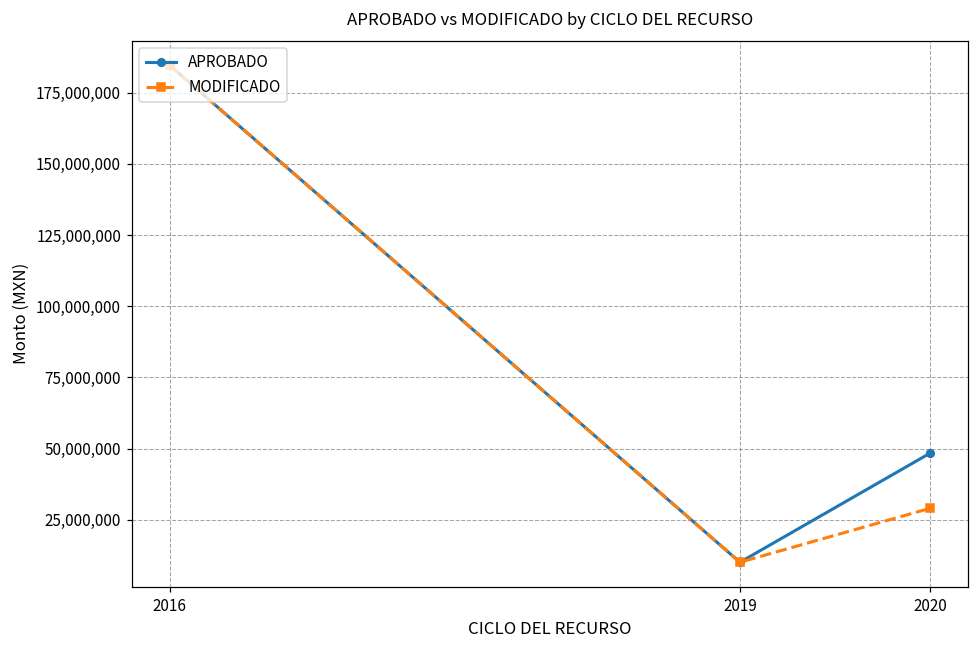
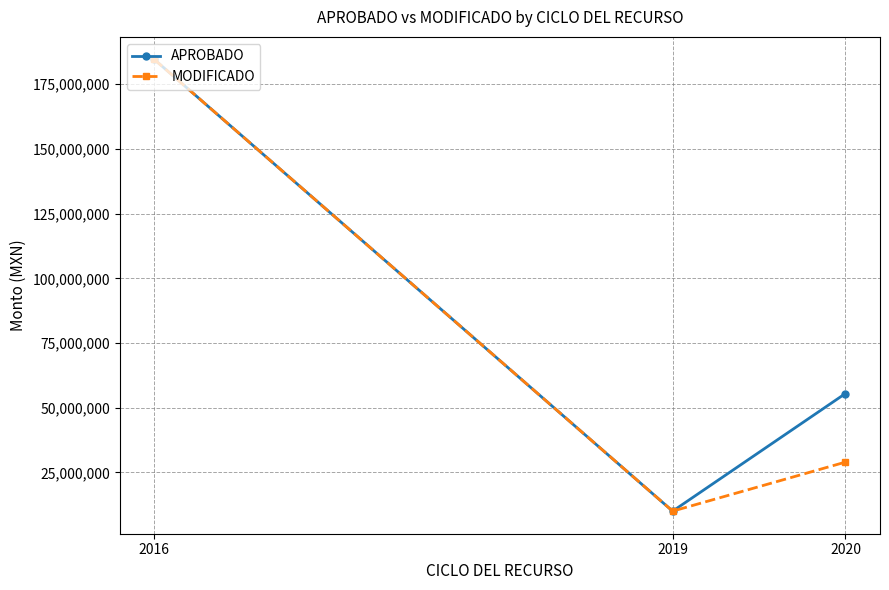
APROBADO, 2020: 48,000,000 -> 56,000,000
